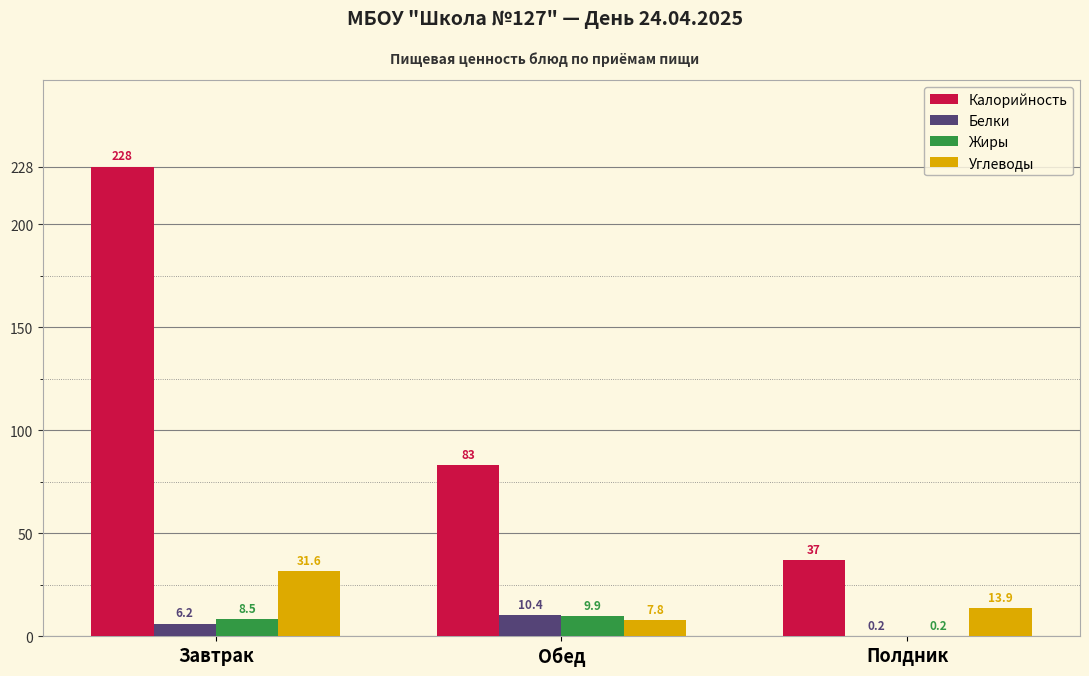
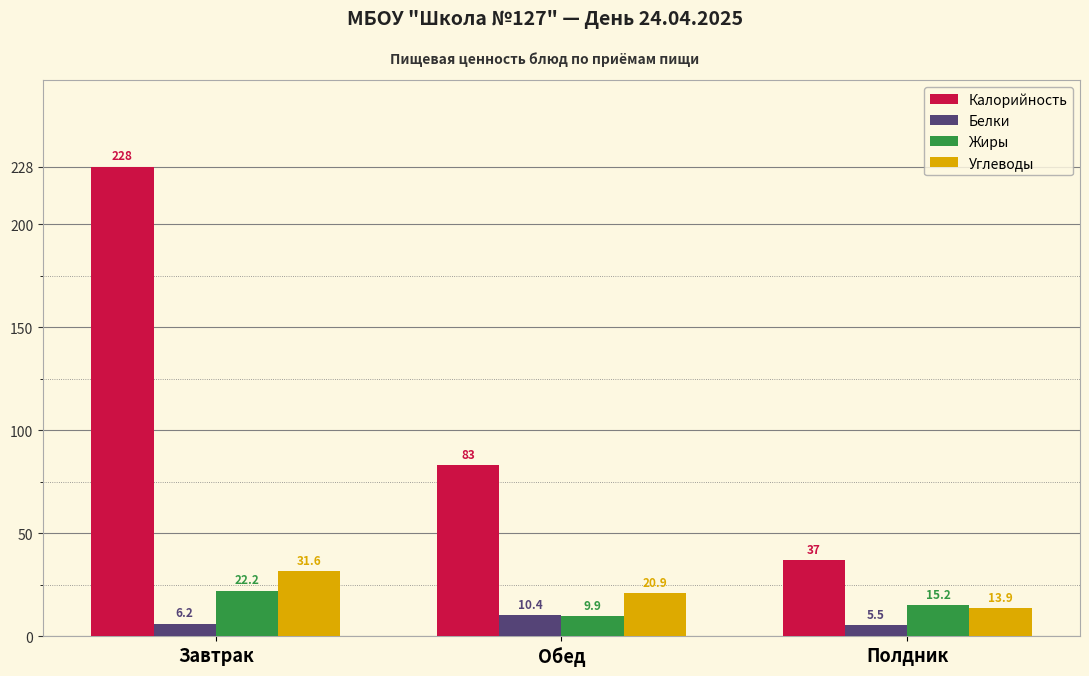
Жиры, Завтрак: 8.5 -> 22.2
Углеводы, Обед: 7.8 -> 20.9
Белки, Полдник: 0.2 -> 5.5
Жиры, Полдник: 0.2 -> 15.2
